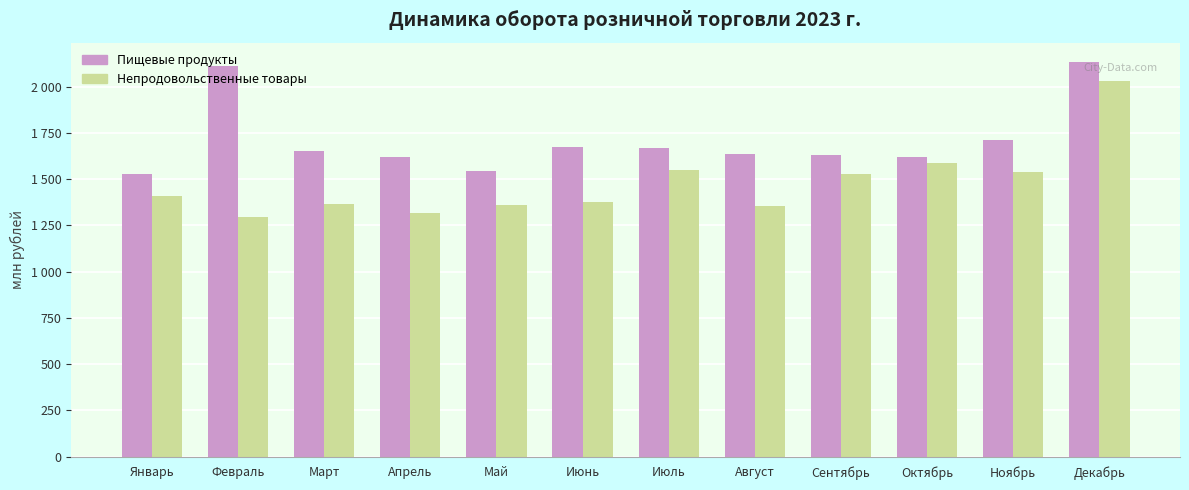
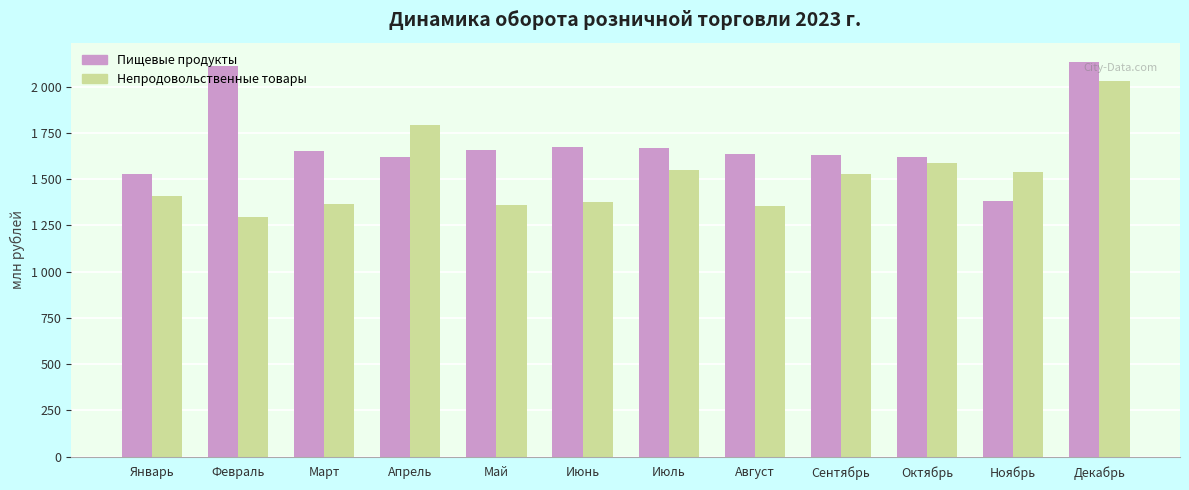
Непродовольственные товары, Апрель: 1320 -> 1800
Пищевые продукты, Май: 1550 -> 1660
Пищевые продукты, Ноябрь: 1710 -> 1380
